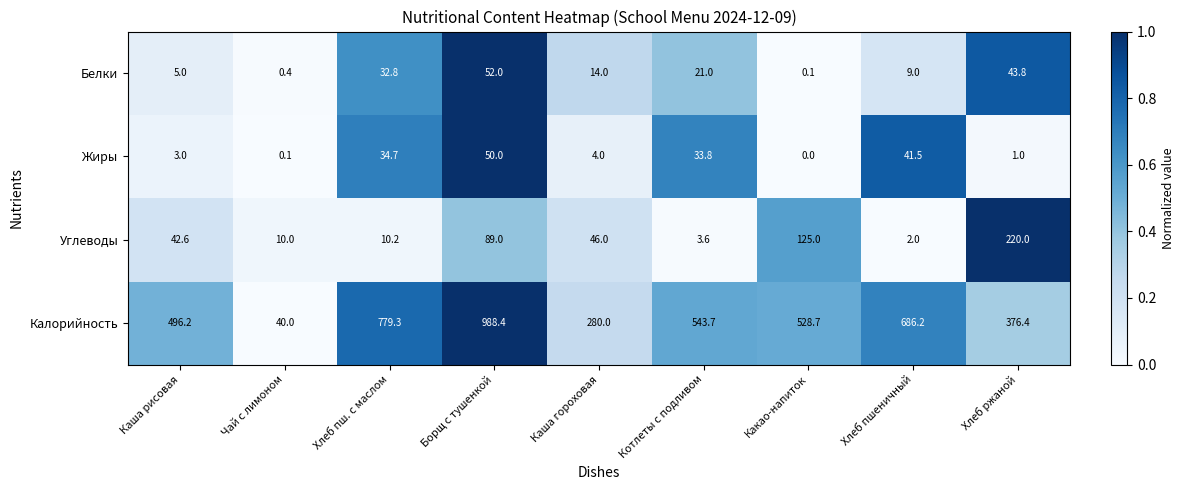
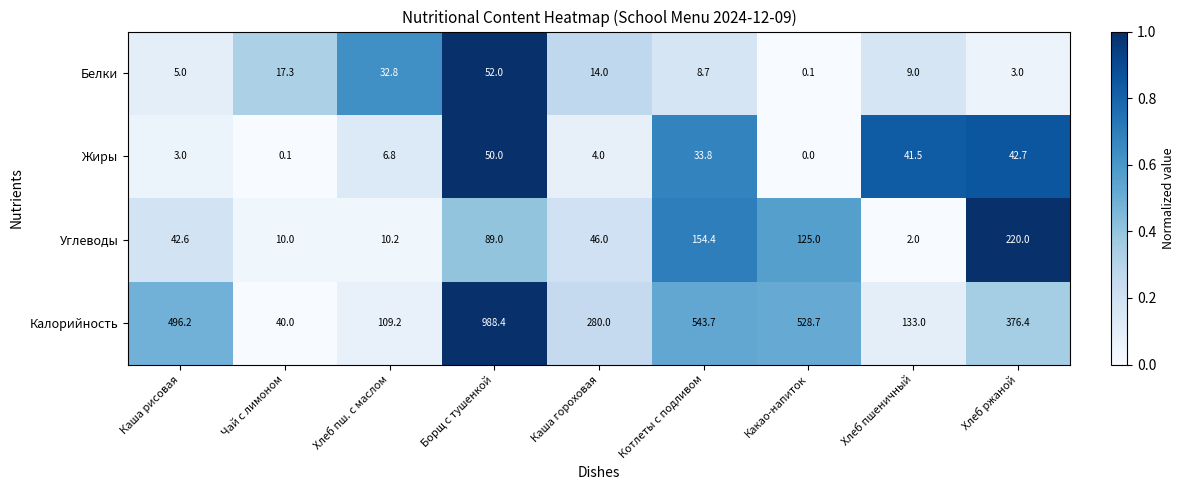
Белки, Чай с лимоном: 0.4 -> 17.3
Белки, Котлеты с подливом: 21.0 -> 8.7
Белки, Хлеб ржаной: 43.8 -> 3.0
Жиры, Хлеб пш. с маслом: 34.7 -> 6.8
Жиры, Хлеб ржаной: 1.0 -> 42.7
Углеводы, Котлеты с подливом: 3.6 -> 154.4
Калорийность, Хлеб пш. с маслом: 779.3 -> 109.2
Калорийность, Хлеб пшеничный: 686.2 -> 133.0
